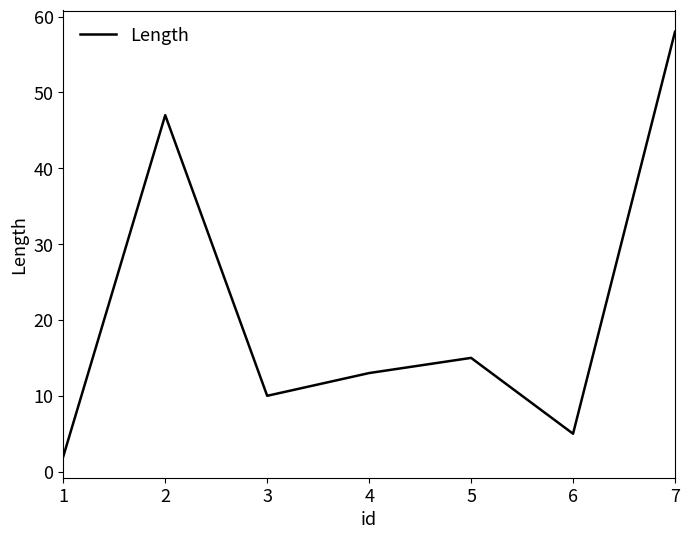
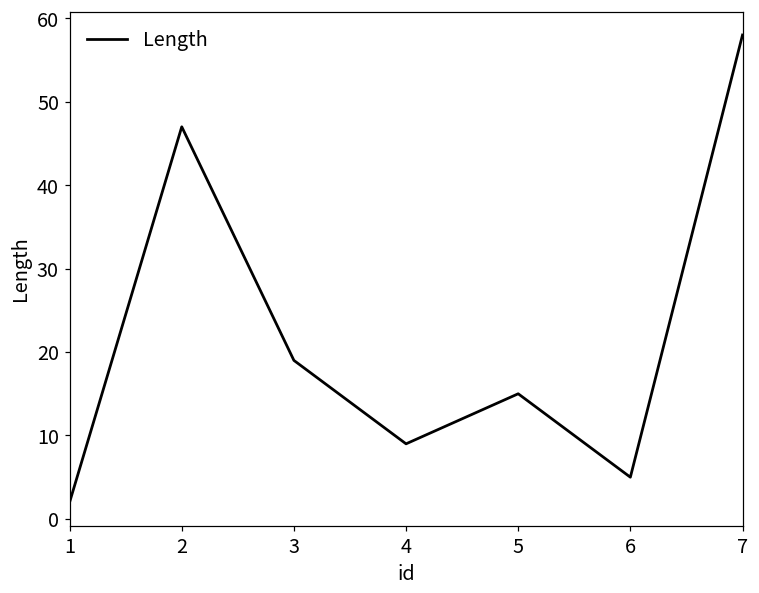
3: 10 -> 19
4: 13 -> 9
